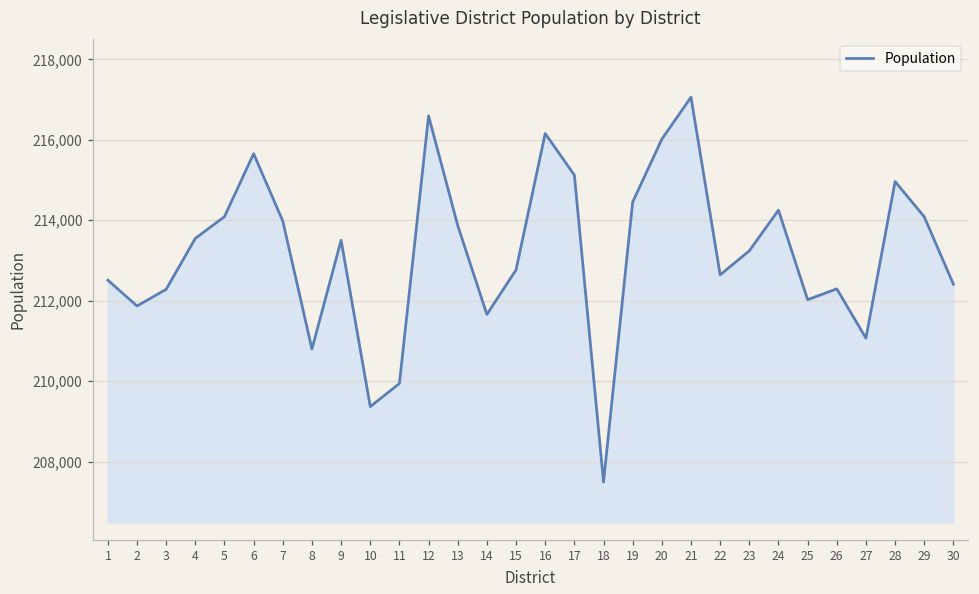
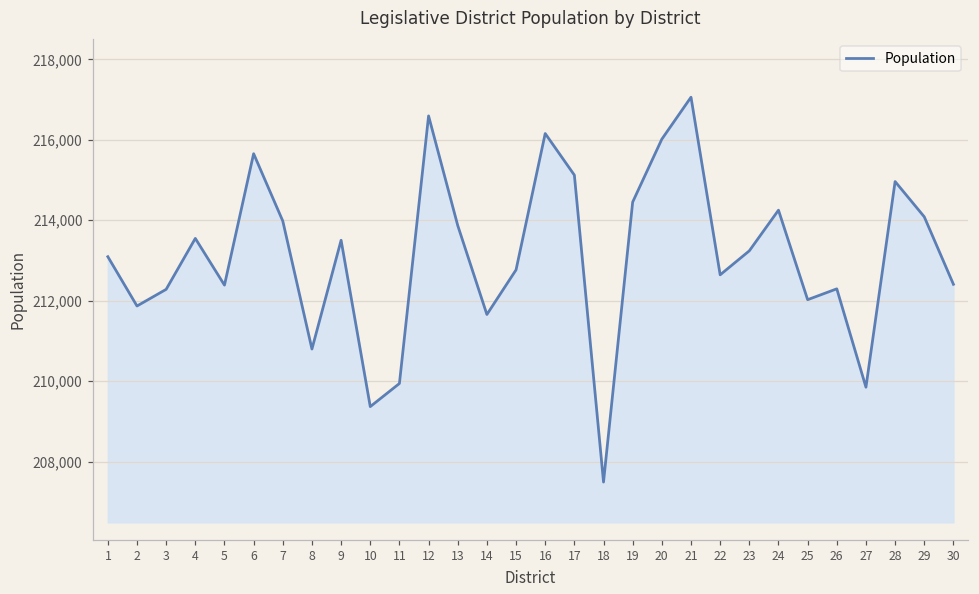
1: 212,500 -> 213,100
5: 214,100 -> 212,400
27: 211,100 -> 209,800
